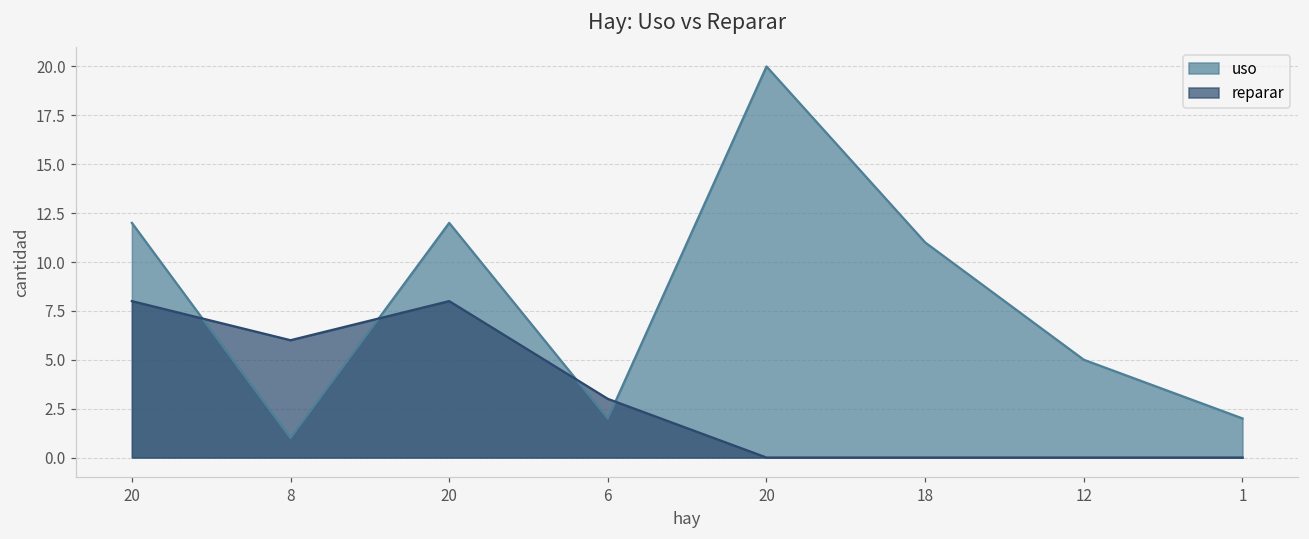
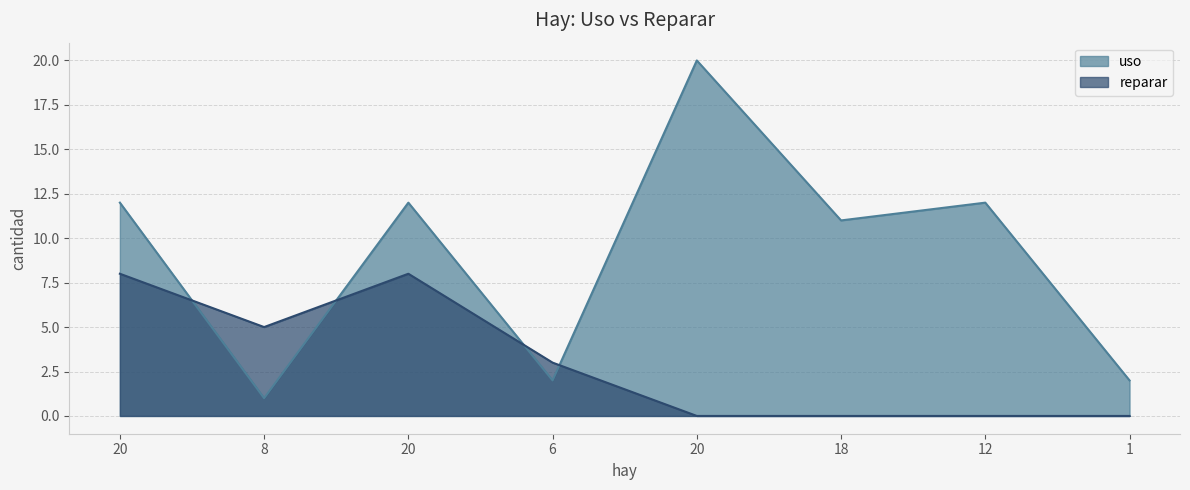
reparar, 8: 6 -> 5
uso, 12: 5 -> 12
